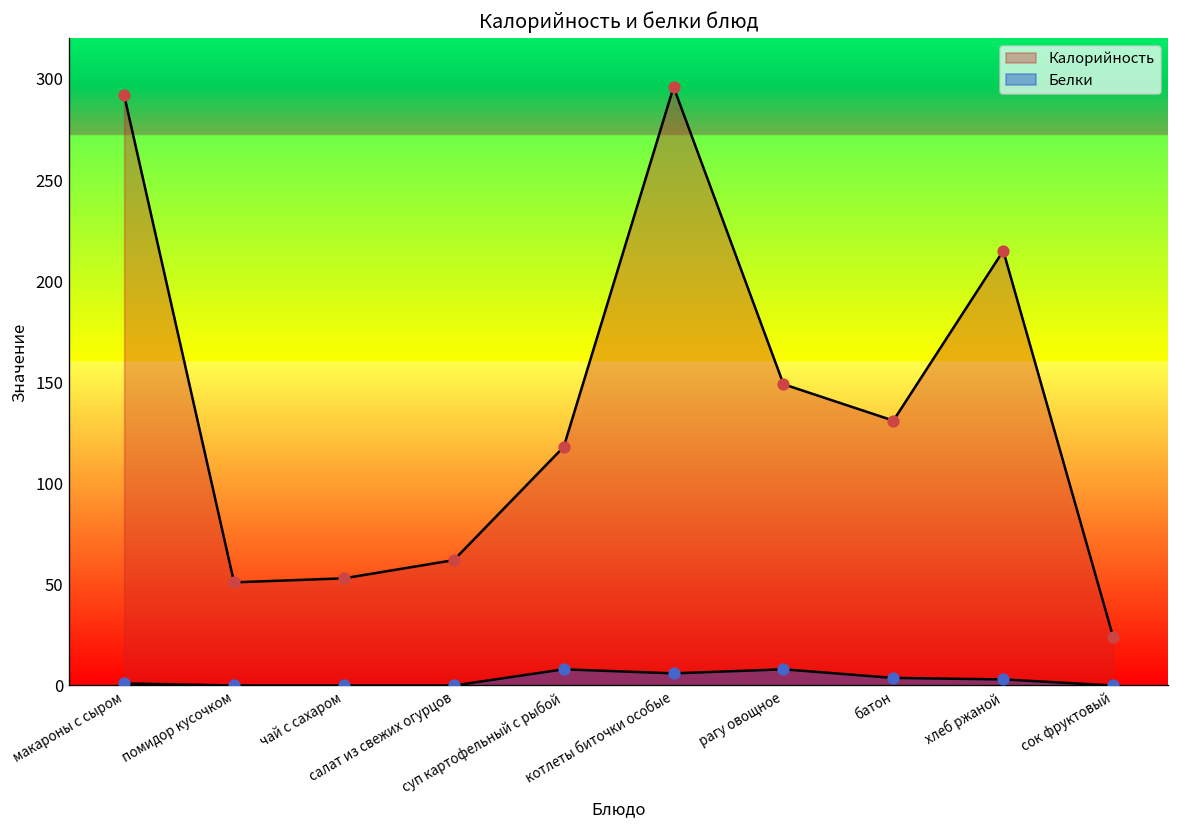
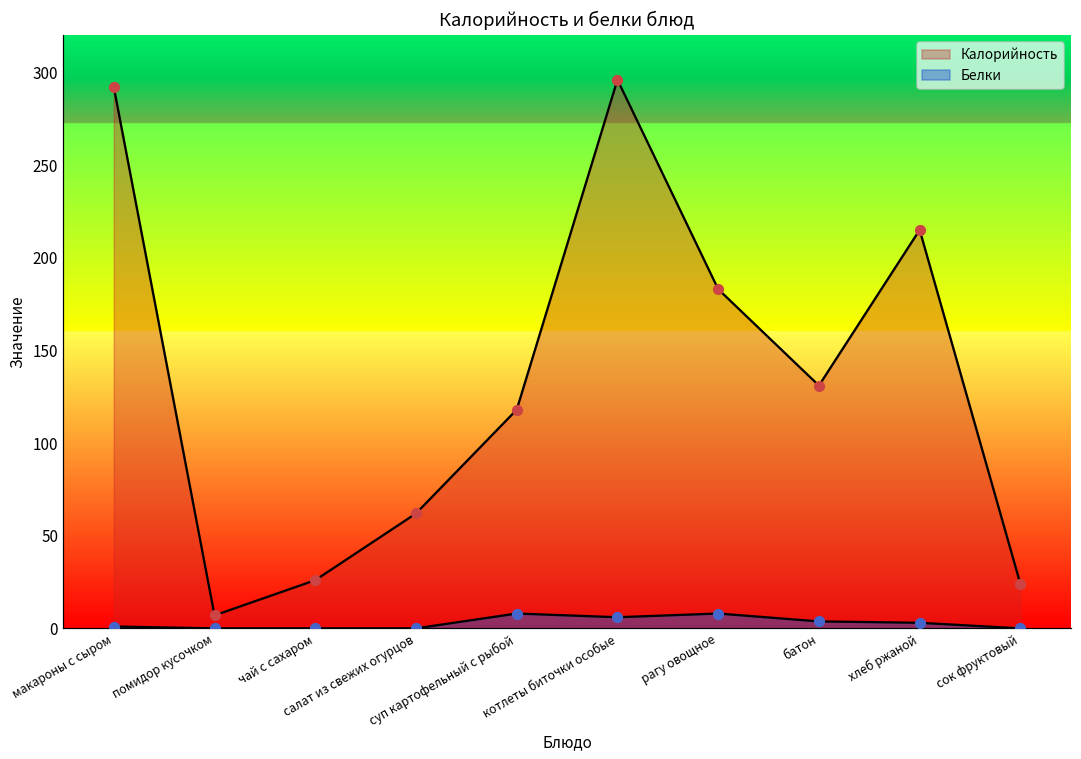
Калорийность, помидор кусочком: 51 -> 7
Калорийность, чай с сахаром: 53 -> 26
Калорийность, рагу овощное: 149 -> 183
